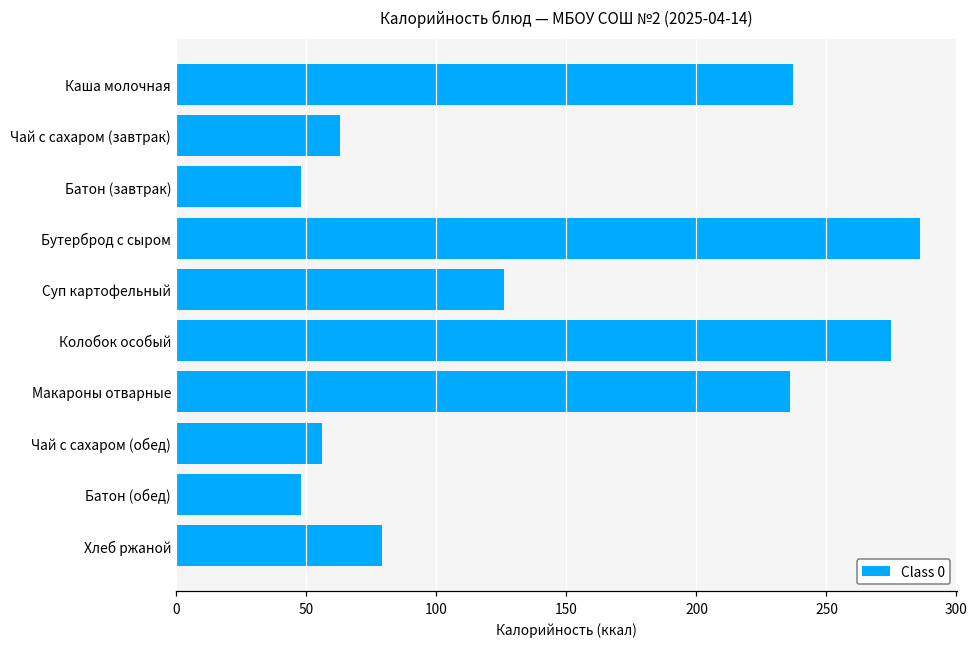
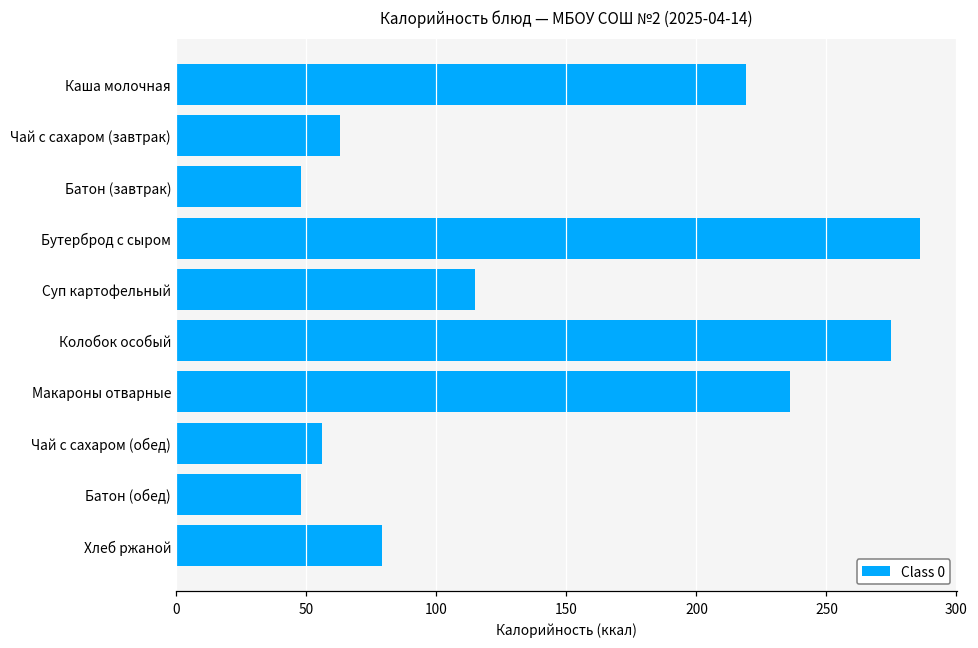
Каша молочная: 237 -> 219
Суп картофельный: 126 -> 115
